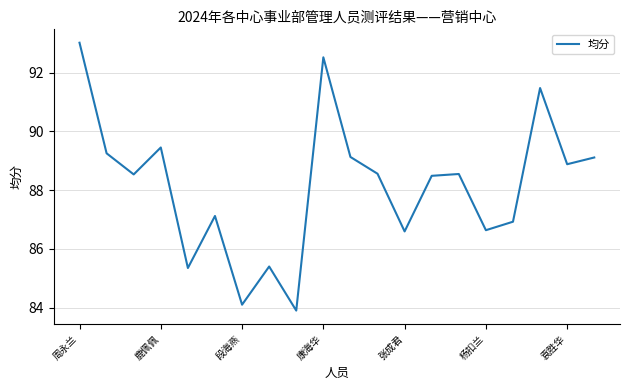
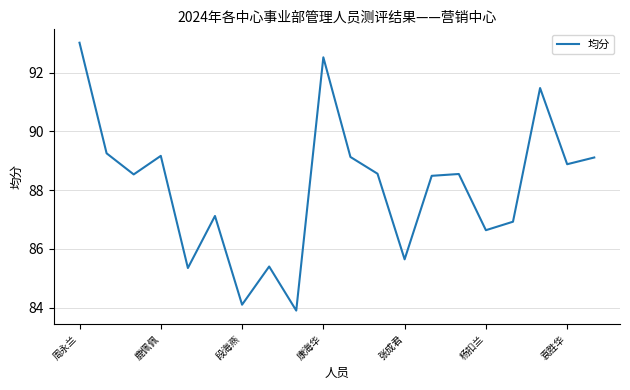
鹿佩佩: 89.5 -> 89.2
张成君: 86.6 -> 85.6
